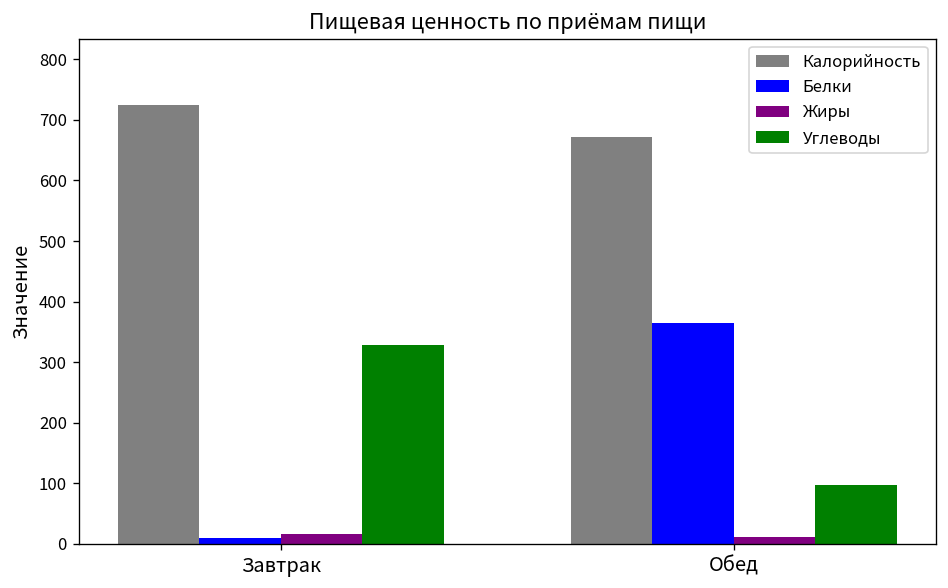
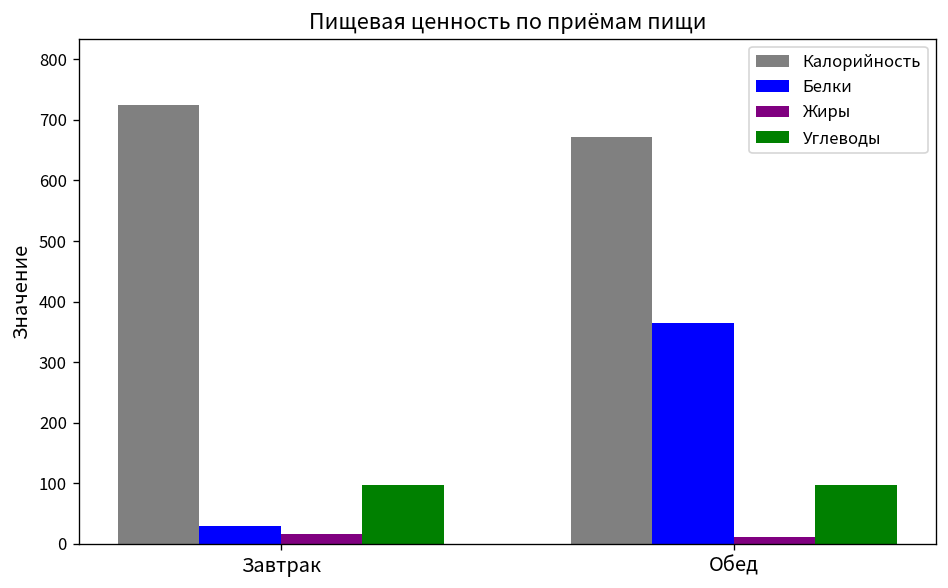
Белки, Завтрак: 10 -> 30
Углеводы, Завтрак: 330 -> 100
